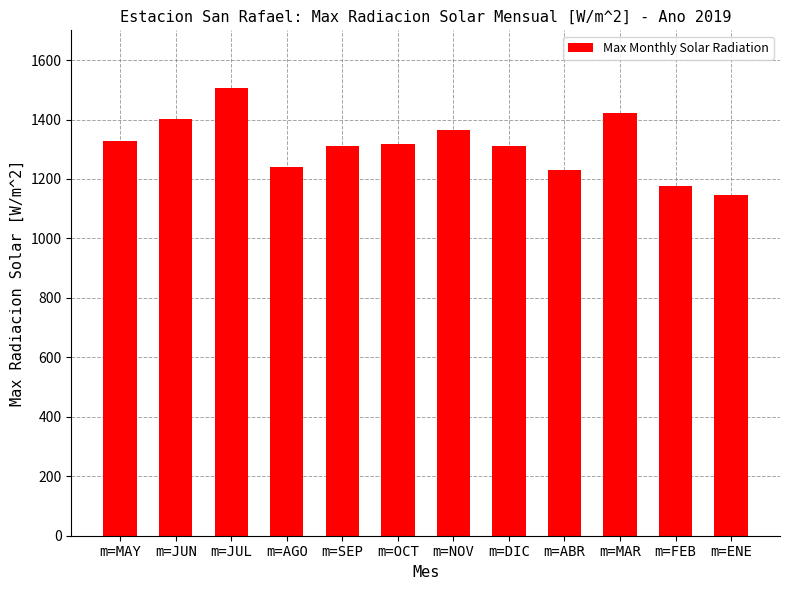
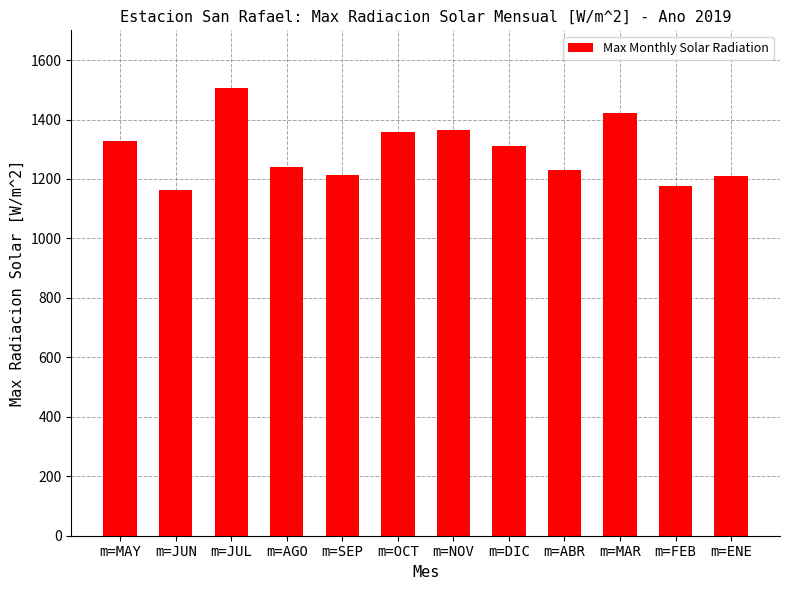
m=JUN: 1400 -> 1160
m=SEP: 1310 -> 1210
m=OCT: 1320 -> 1360
m=ENE: 1150 -> 1210
